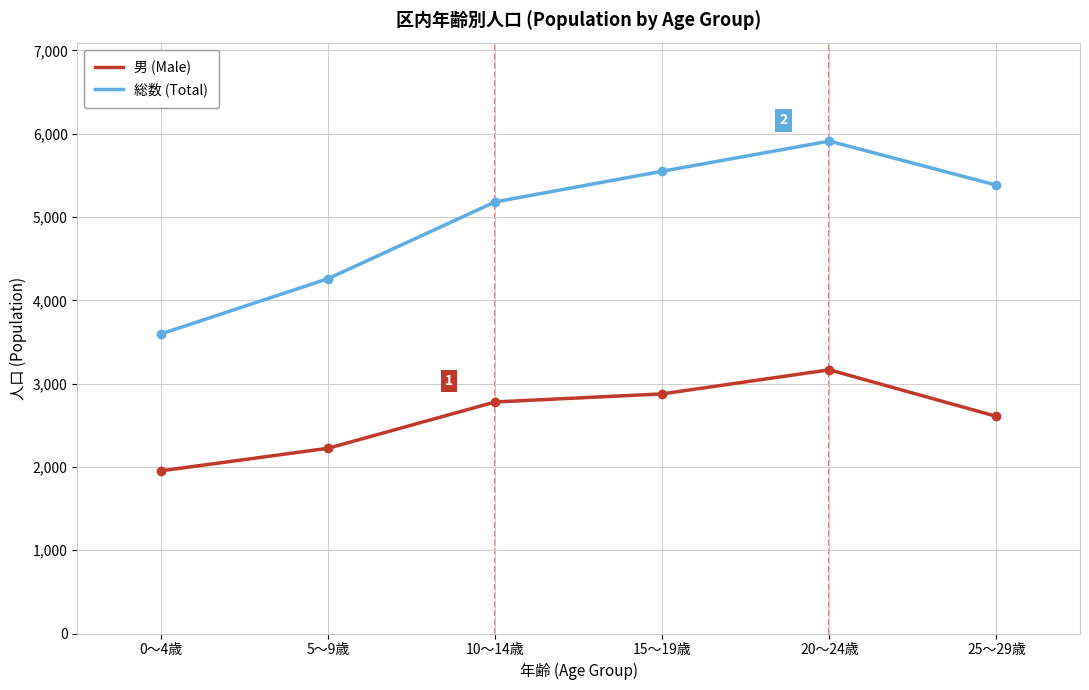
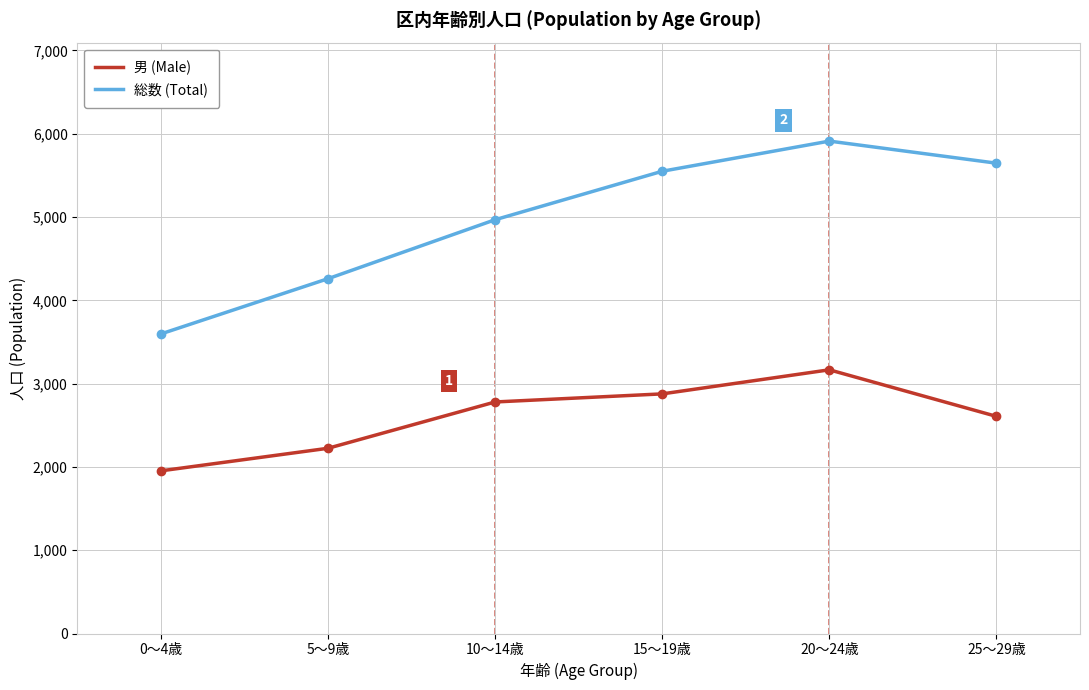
総数 (Total), 10～14歳: 5,200 -> 5,000
総数 (Total), 25～29歳: 5,400 -> 5,600
